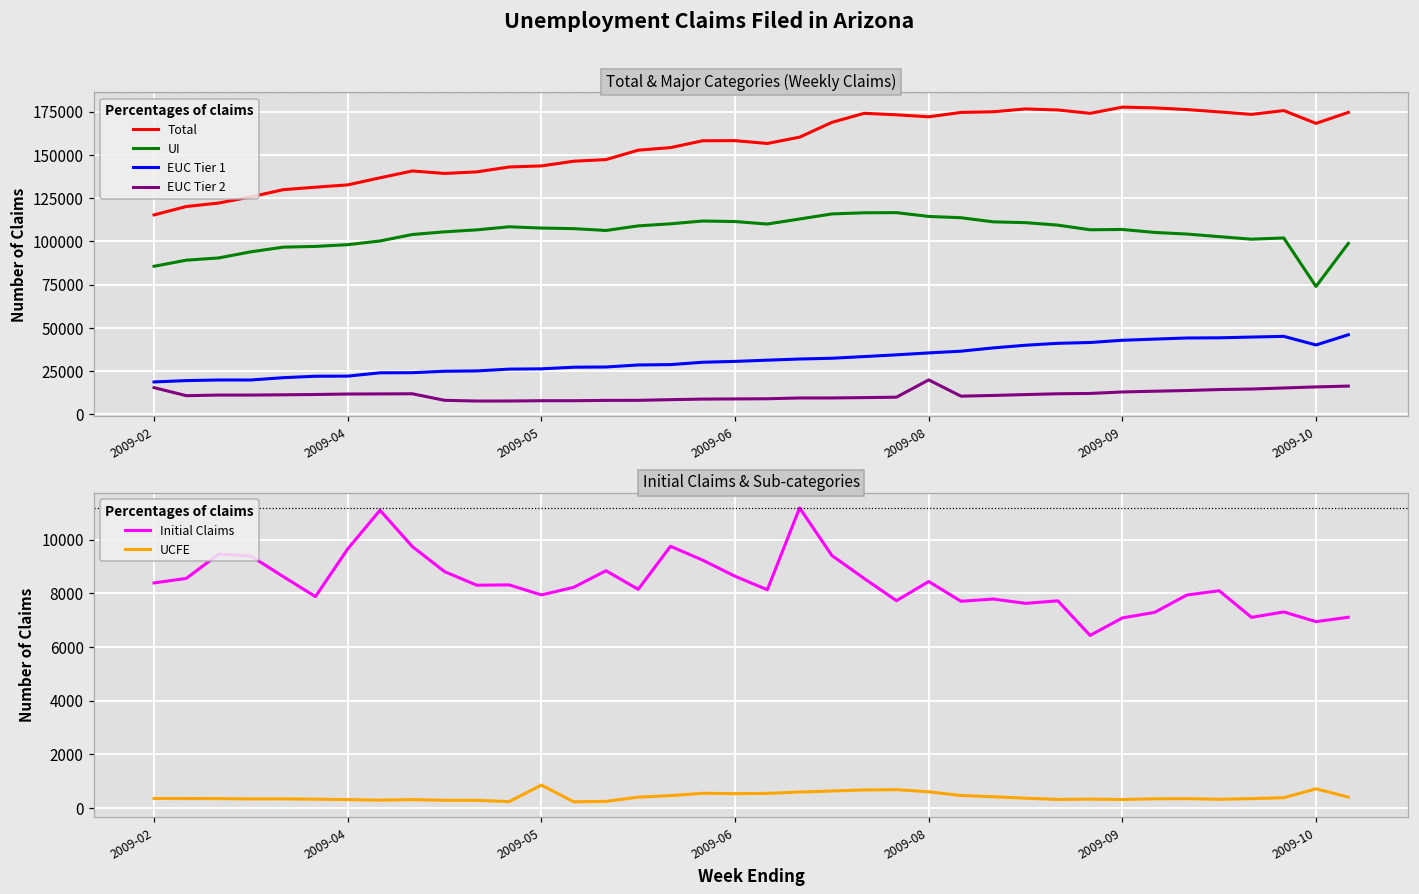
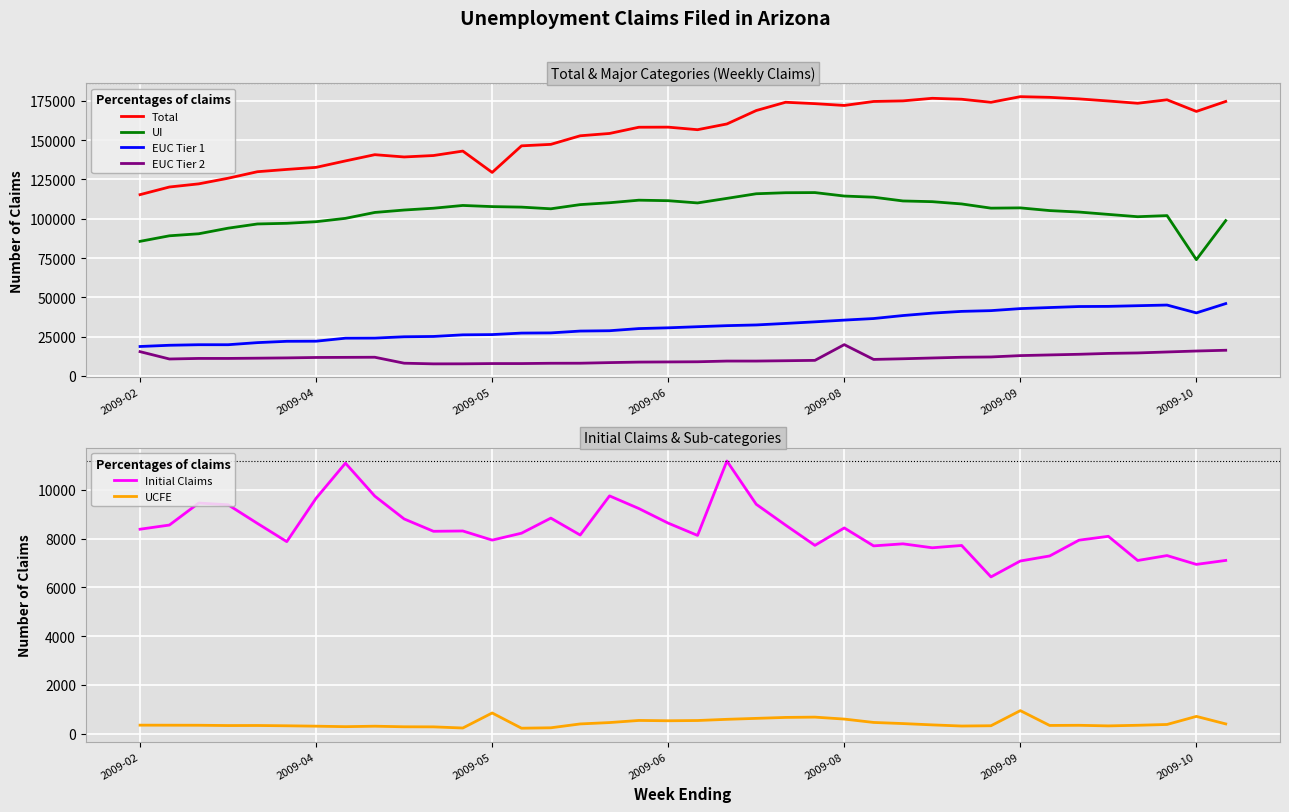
Total & Major Categories (Weekly Claims), Total, 2009-05: 144000 -> 129000
Initial Claims & Sub-categories, UCFE, 2009-09: 300 -> 900
